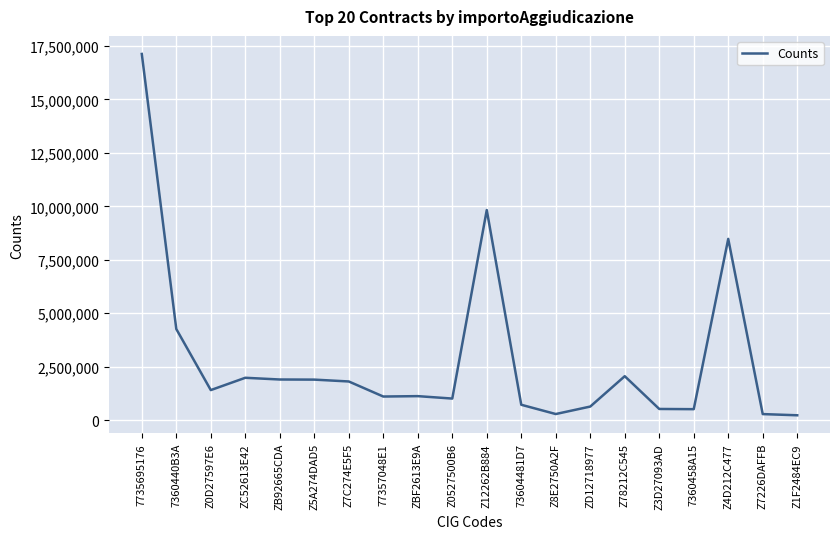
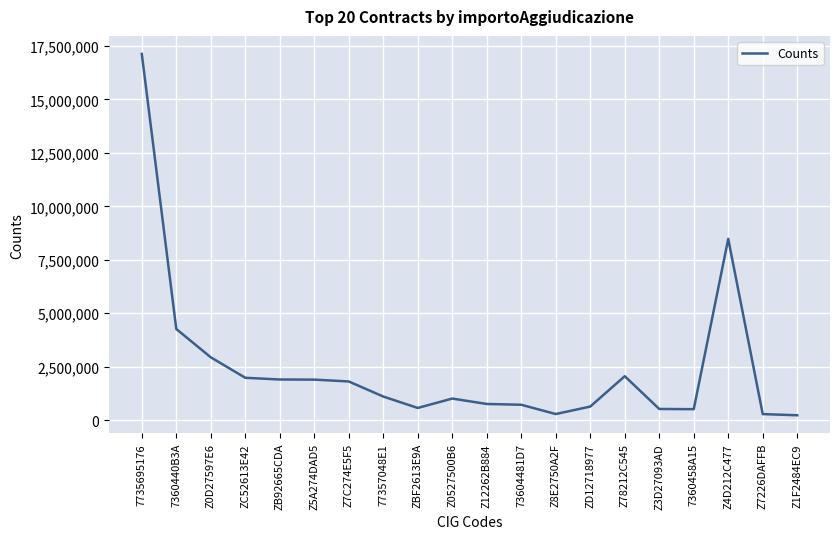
Z0D27597E6: 1,400,000 -> 2,900,000
ZBF2613E9A: 1,100,000 -> 600,000
Z12262B884: 9,800,000 -> 800,000
